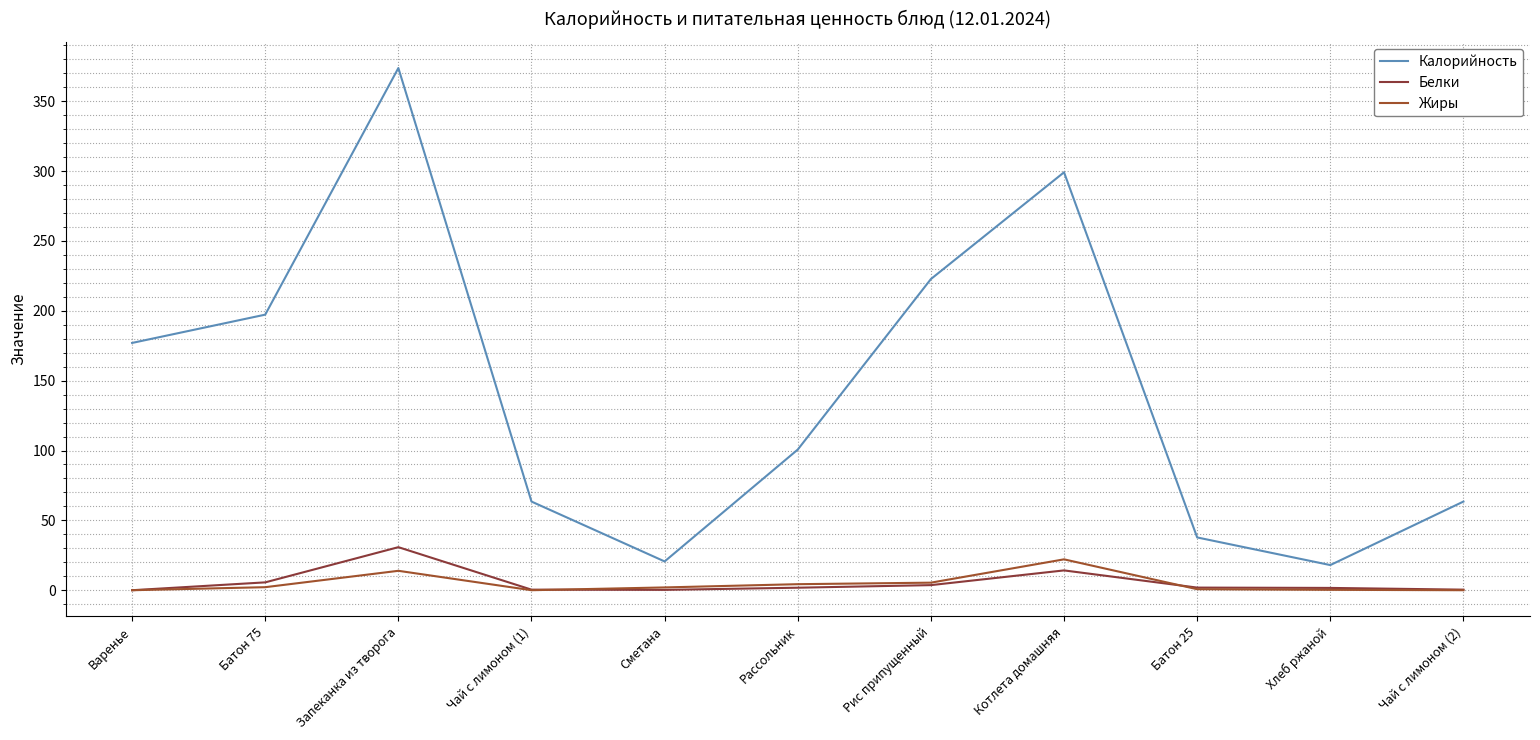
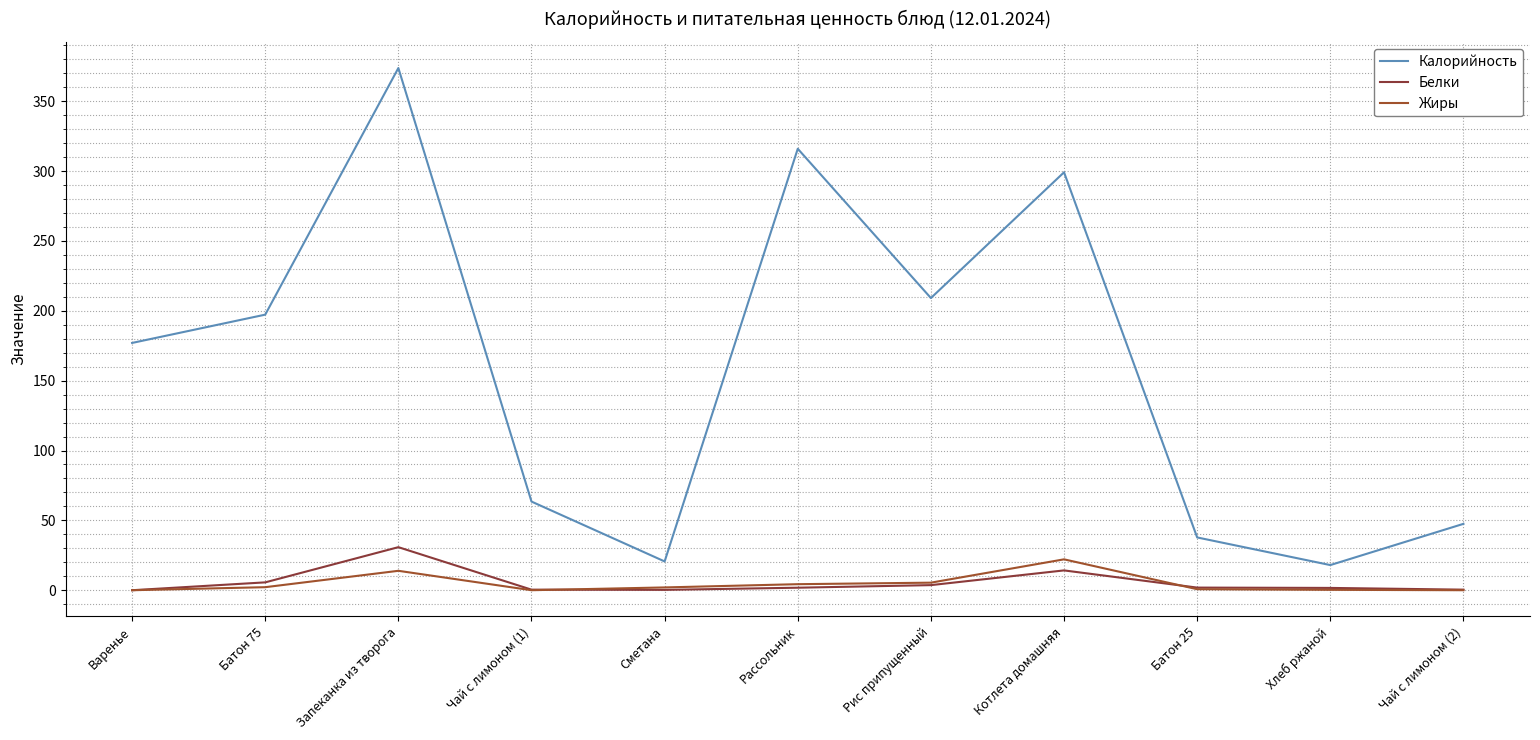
Калорийность, Рассольник: 101 -> 316
Калорийность, Рис припущенный: 223 -> 209
Калорийность, Чай с лимоном (2): 63 -> 48
